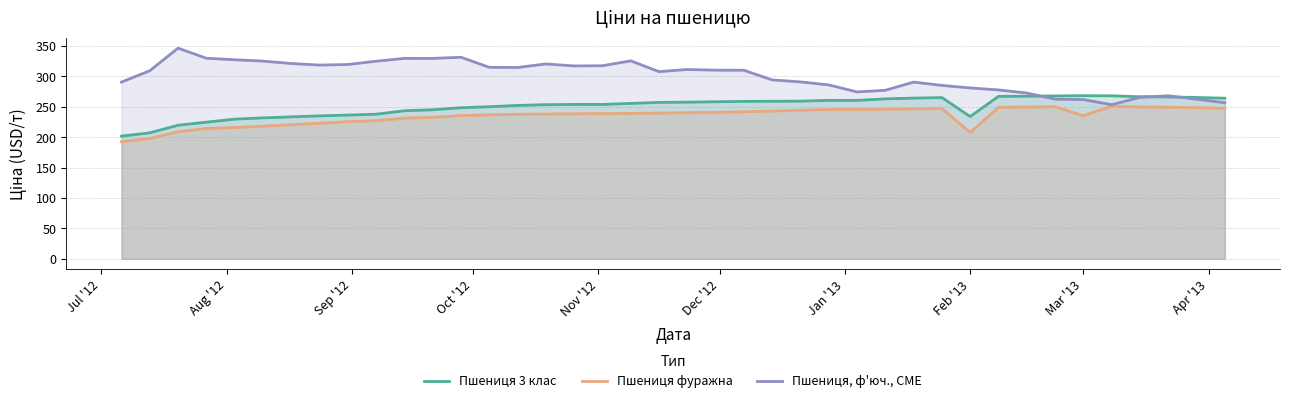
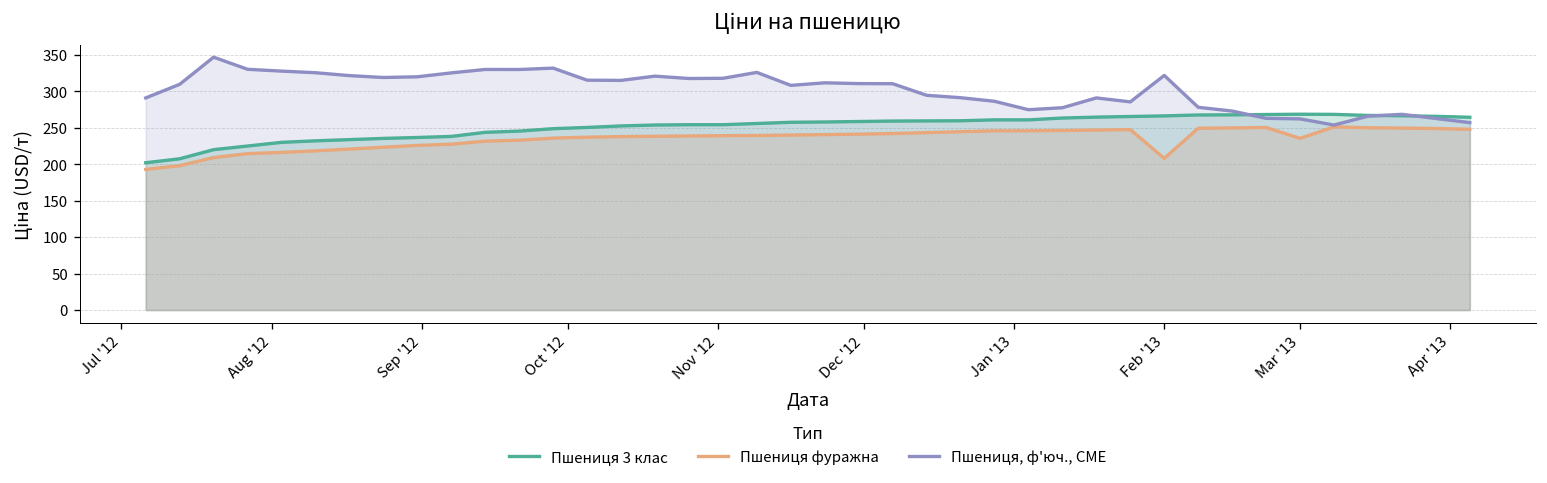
Пшениця 3 клас, Feb '13: 230 -> 270
Пшениця, ф'юч., CME, Feb '13: 280 -> 320
